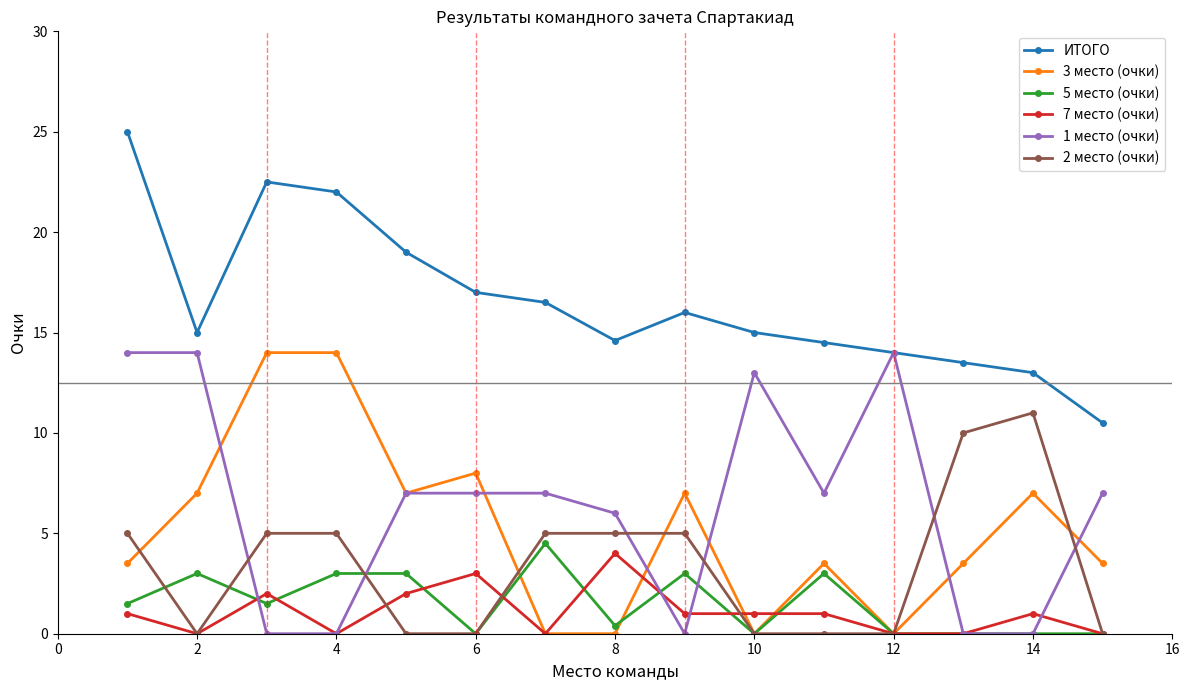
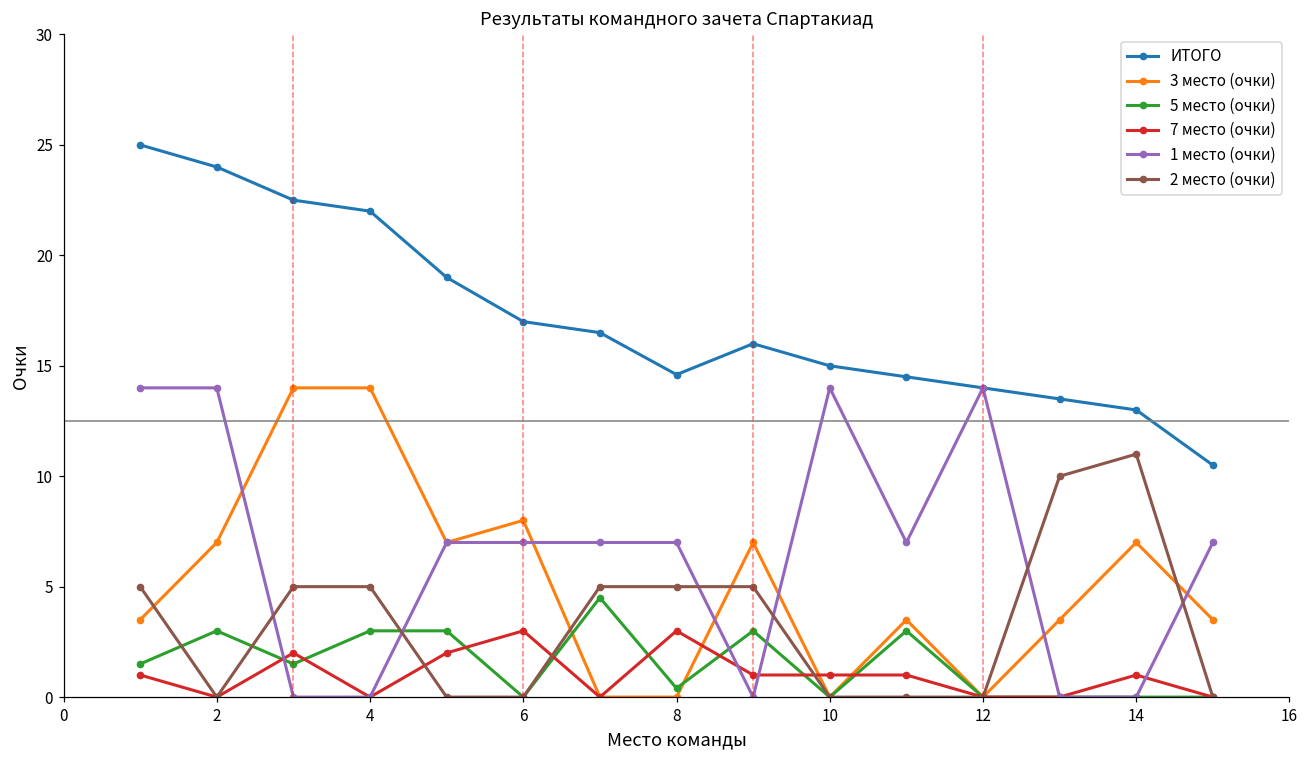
ИТОГО, 2: 15 -> 24
7 место (очки), 8: 4 -> 3
1 место (очки), 8: 6 -> 7
1 место (очки), 10: 13 -> 14
